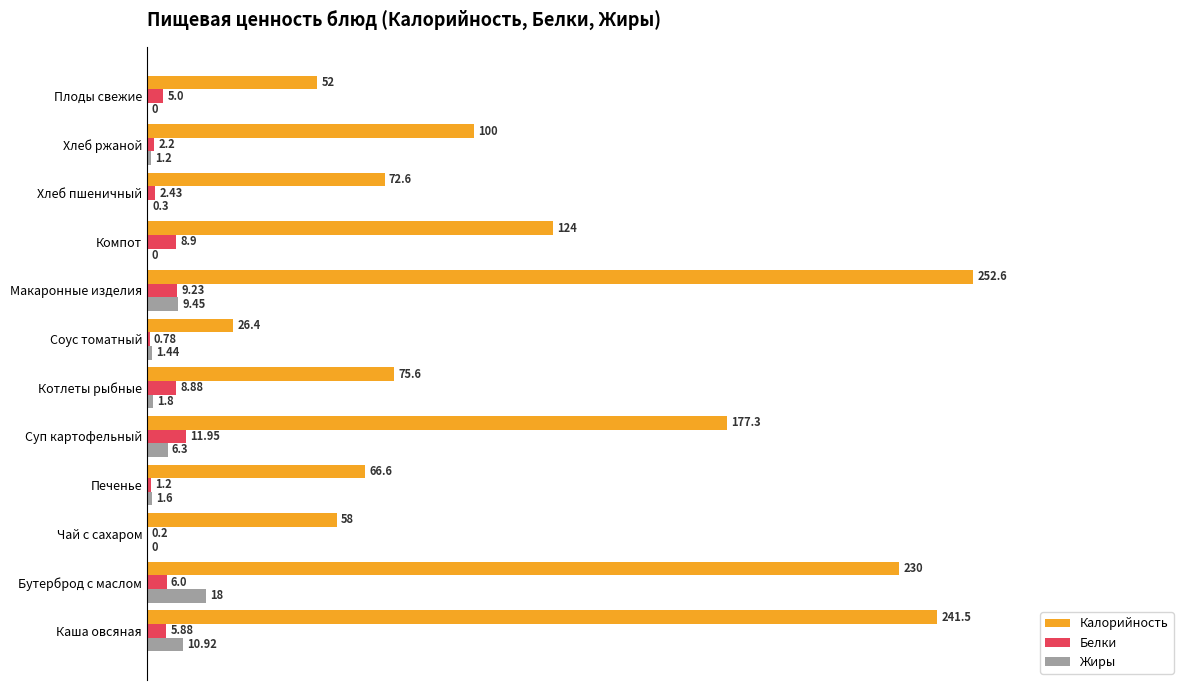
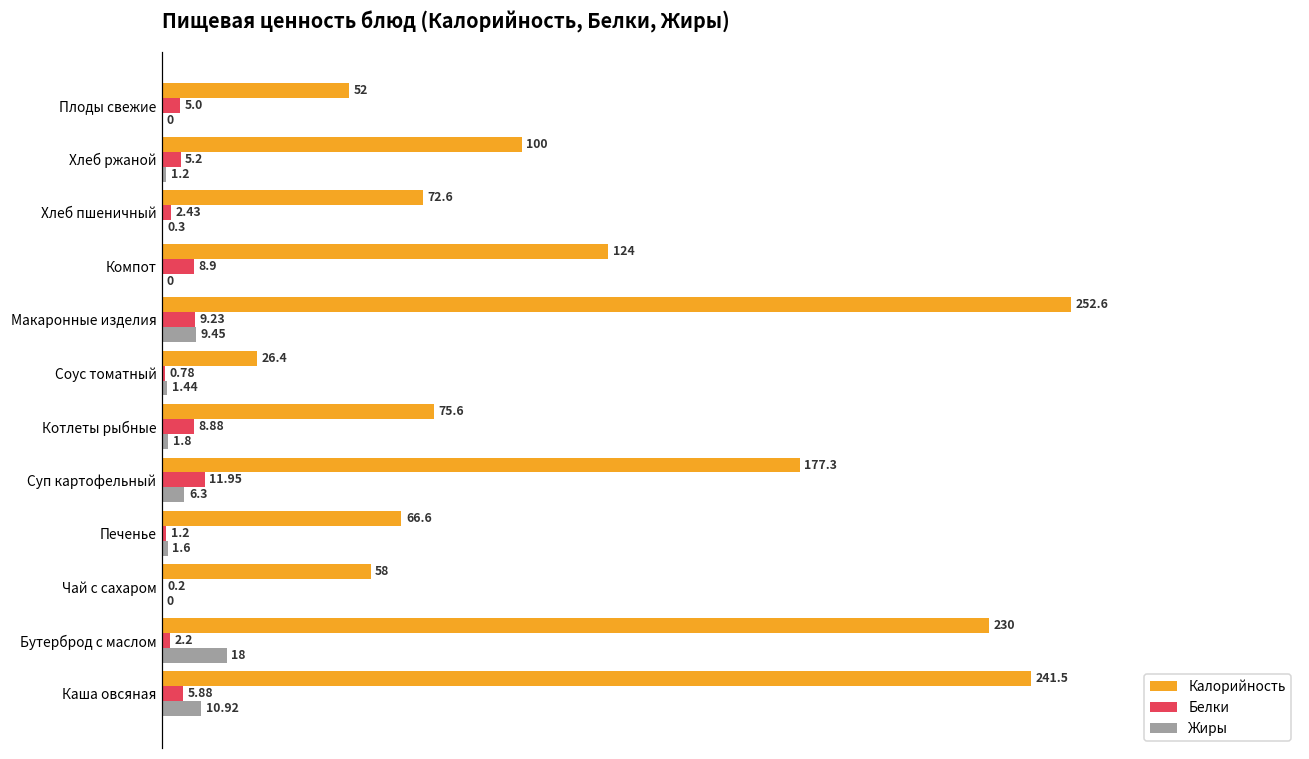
Белки, Хлеб ржаной: 2.2 -> 5.2
Белки, Бутерброд с маслом: 6.0 -> 2.2
